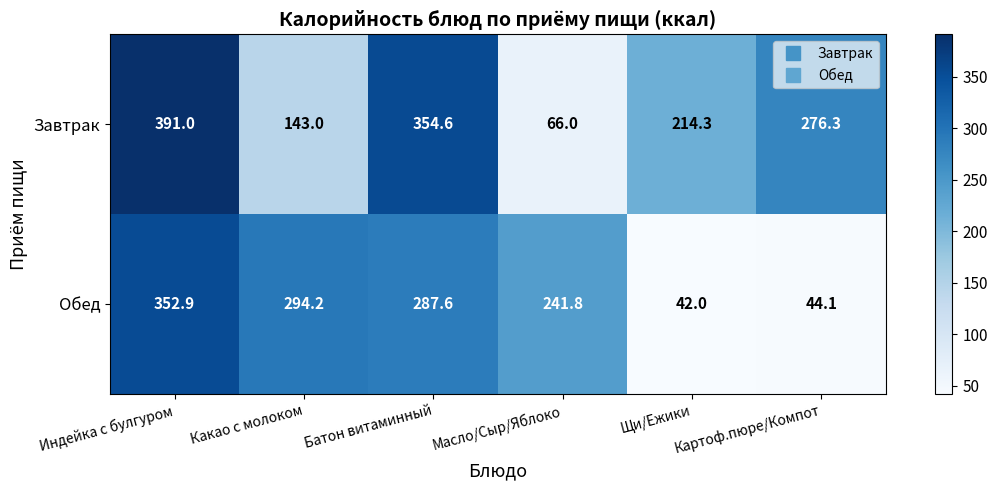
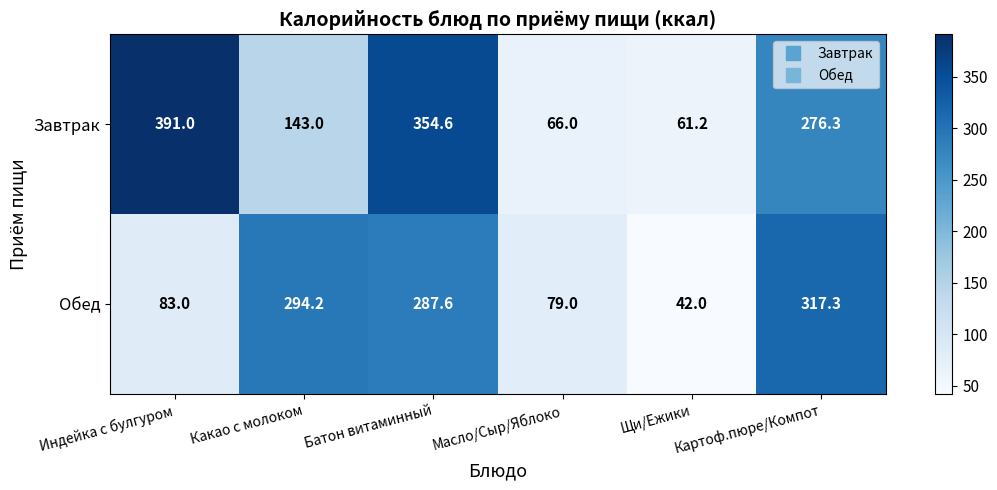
Завтрак, Щи/Ежики: 214.3 -> 61.2
Обед, Индейка с булгуром: 352.9 -> 83.0
Обед, Масло/Сыр/Яблоко: 241.8 -> 79.0
Обед, Картоф.пюре/Компот: 44.1 -> 317.3
